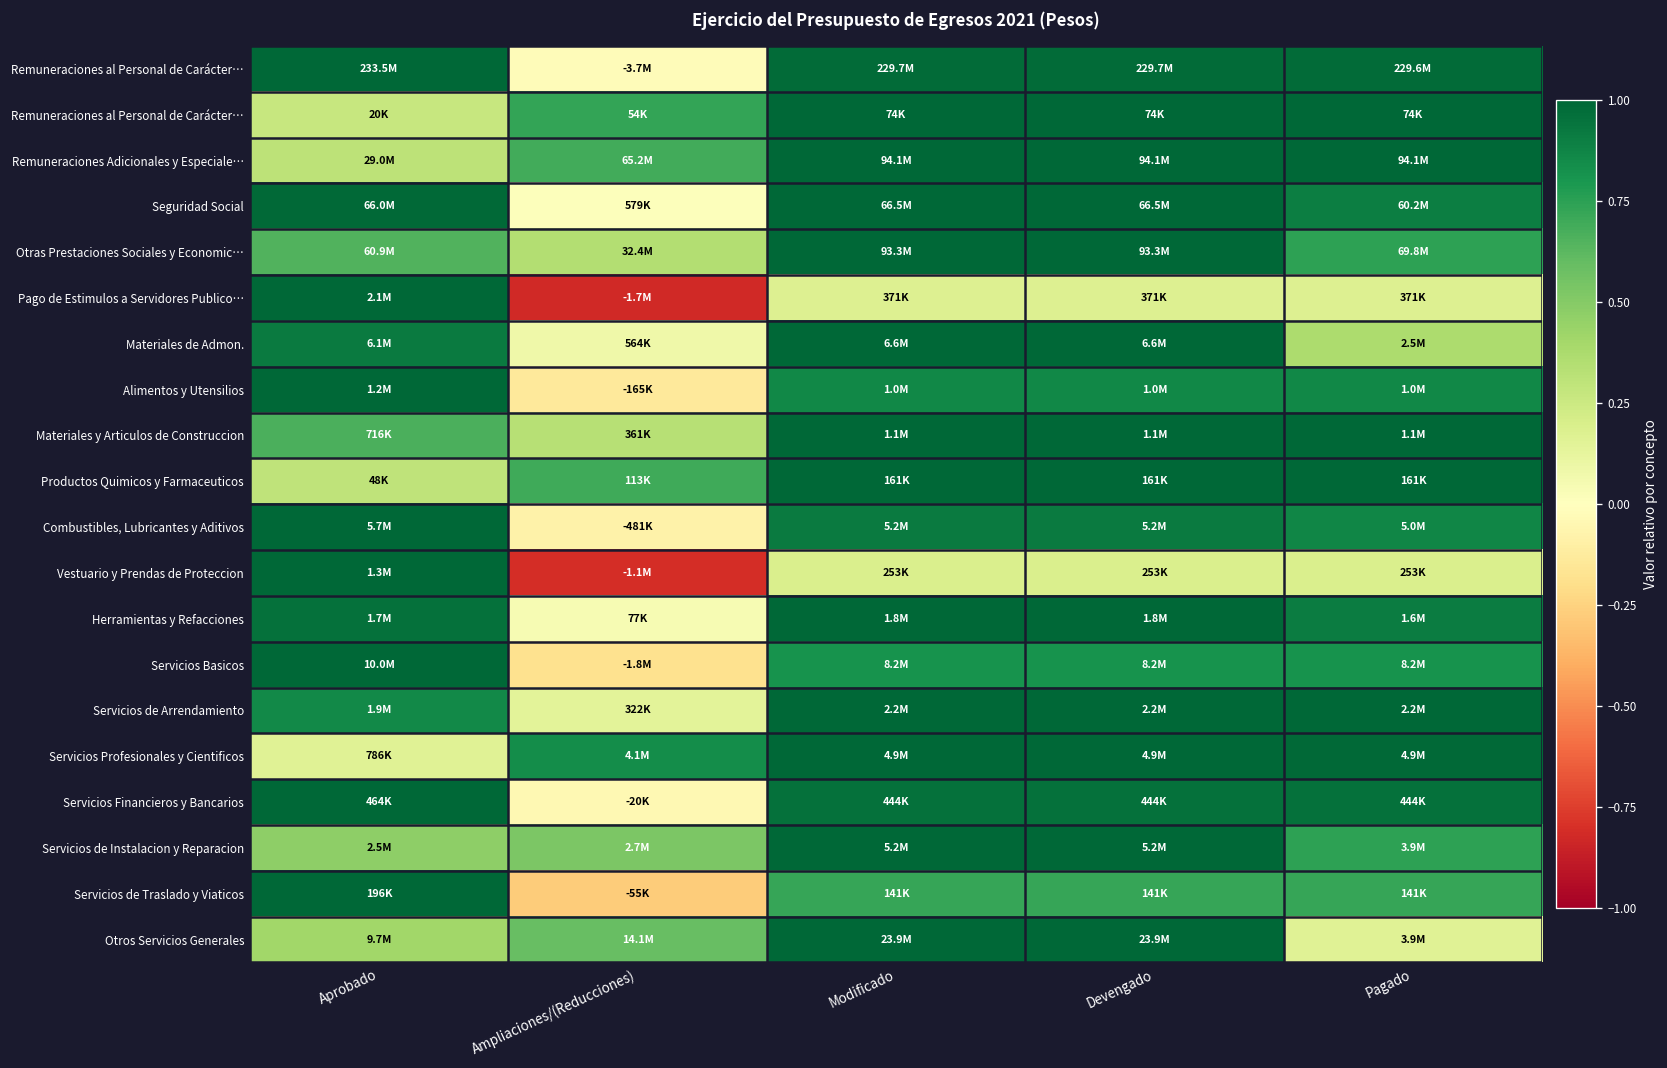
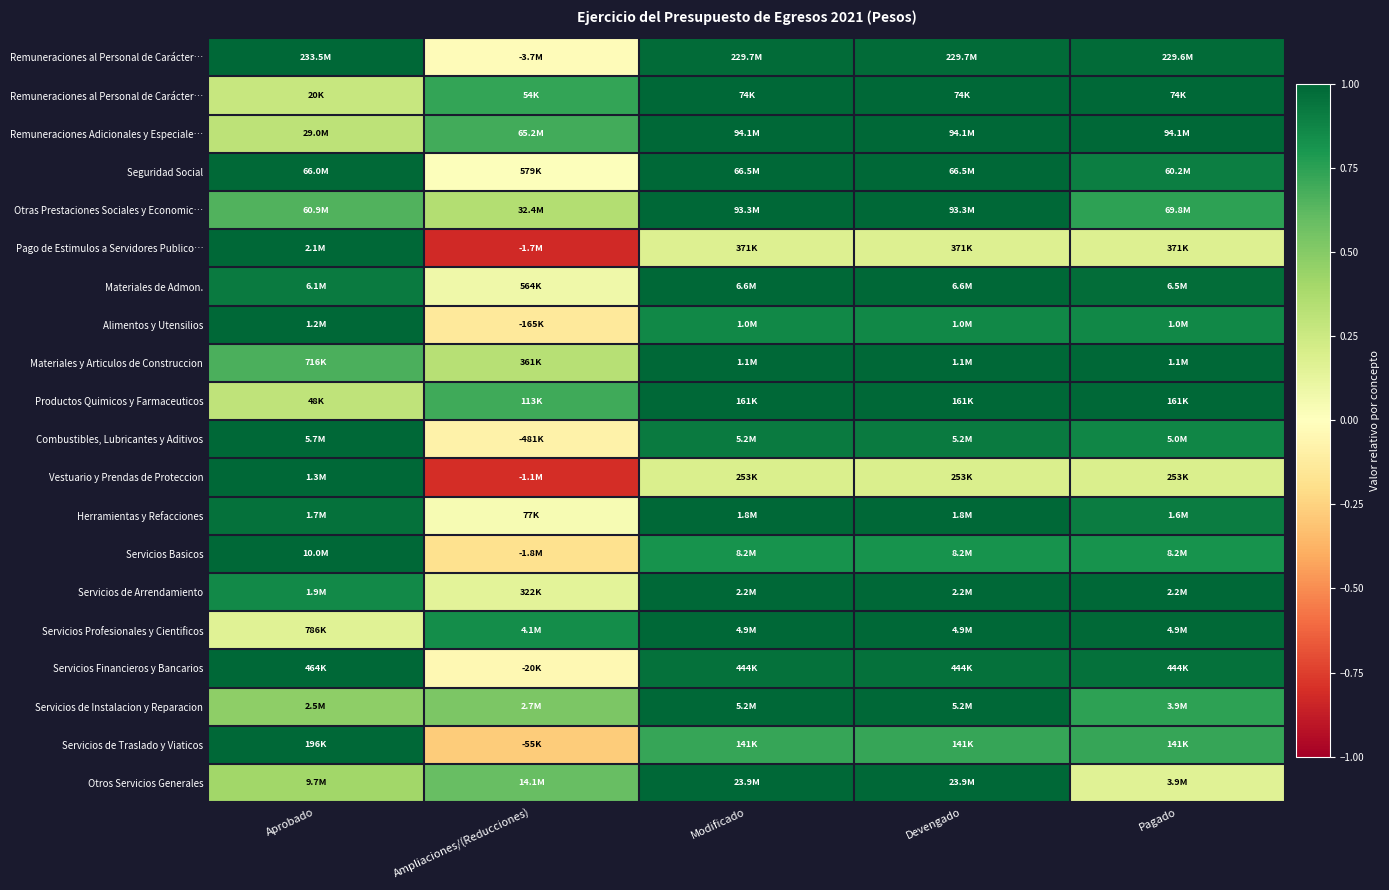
Materiales de Admon., Pagado: 2.5M -> 6.5M
